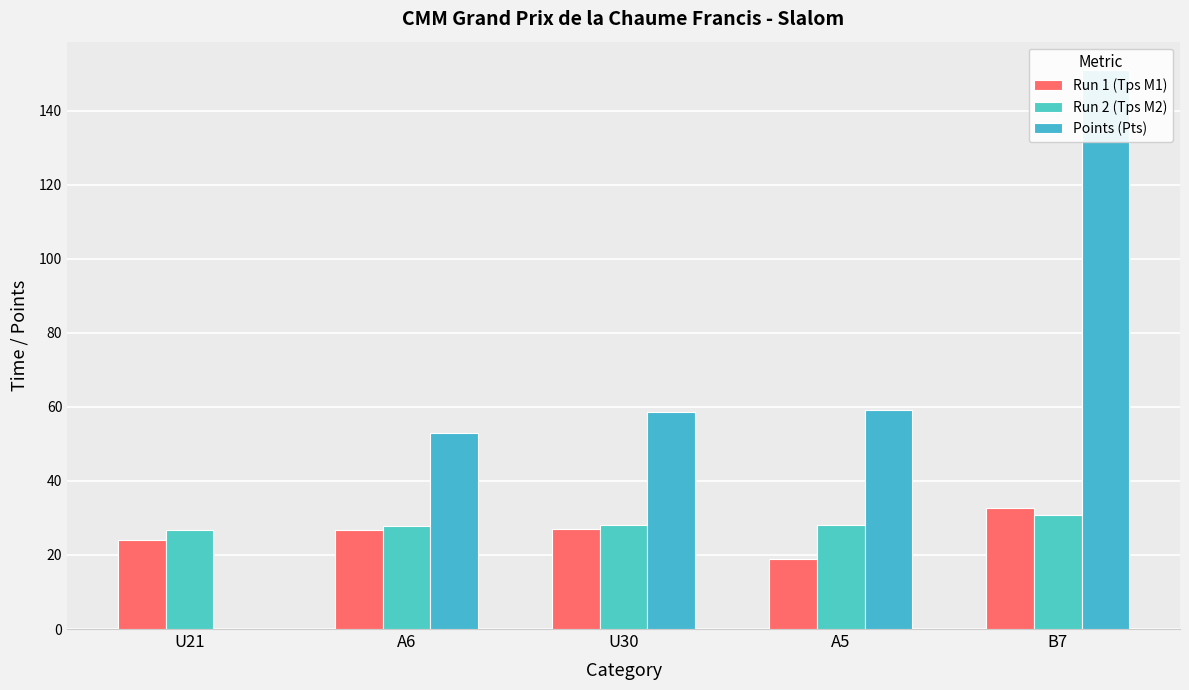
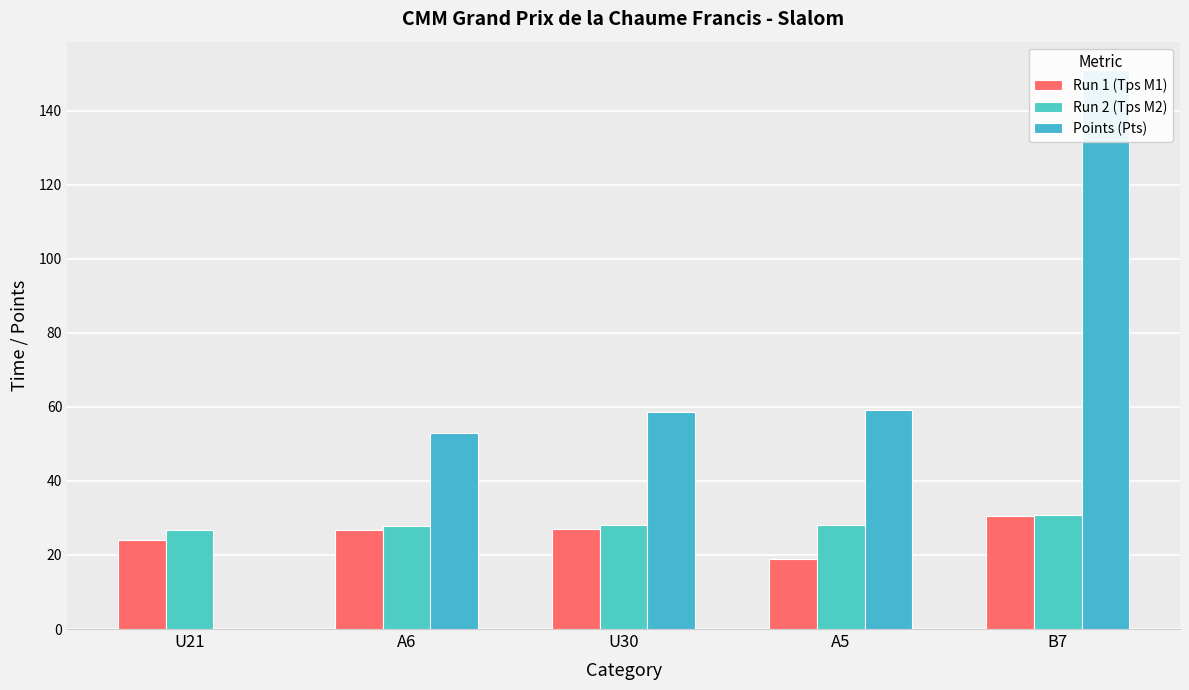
Run 1 (Tps M1), B7: 33 -> 31
